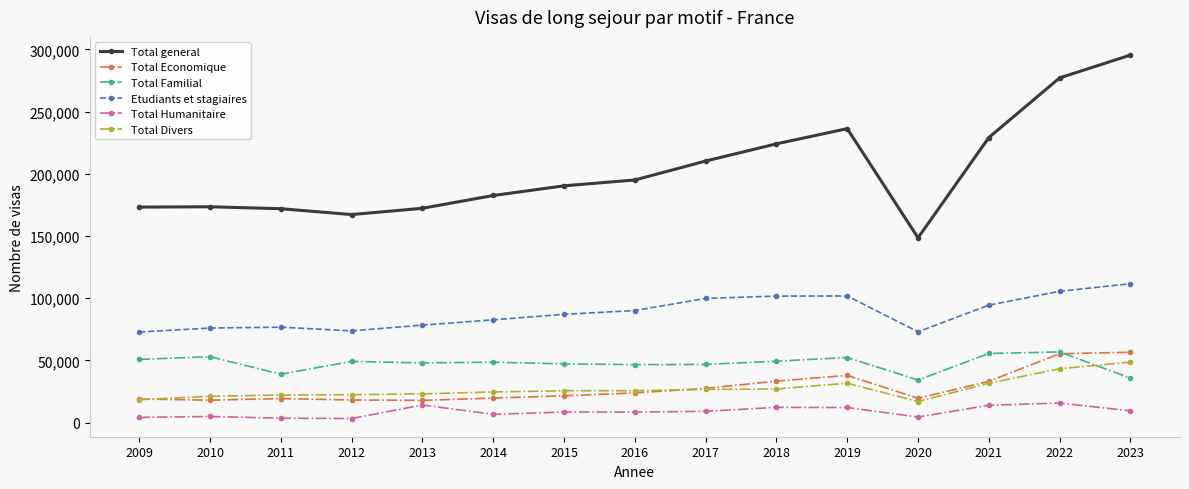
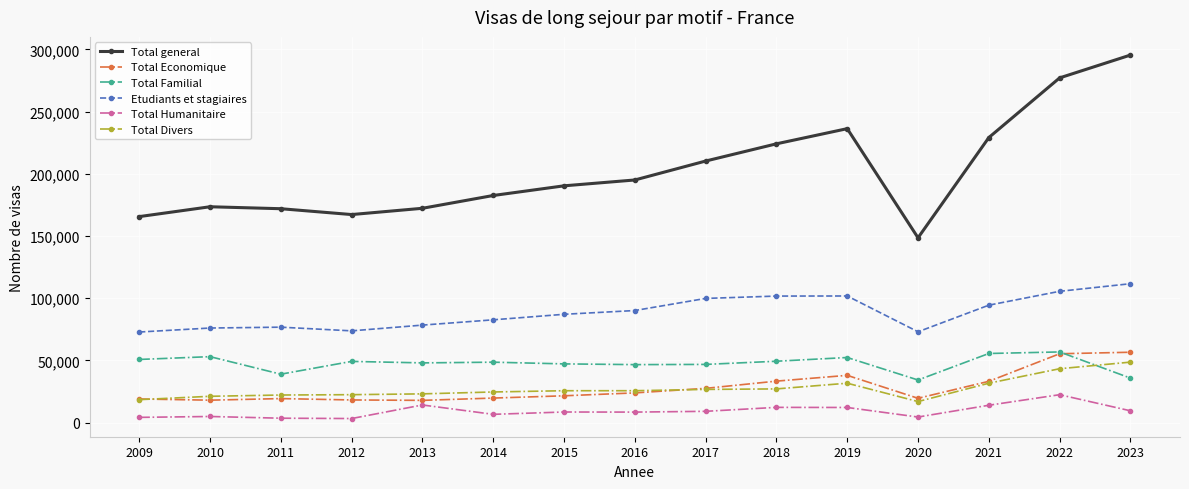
Total general, 2009: 173,000 -> 166,000
Total Humanitaire, 2022: 16,000 -> 23,000
